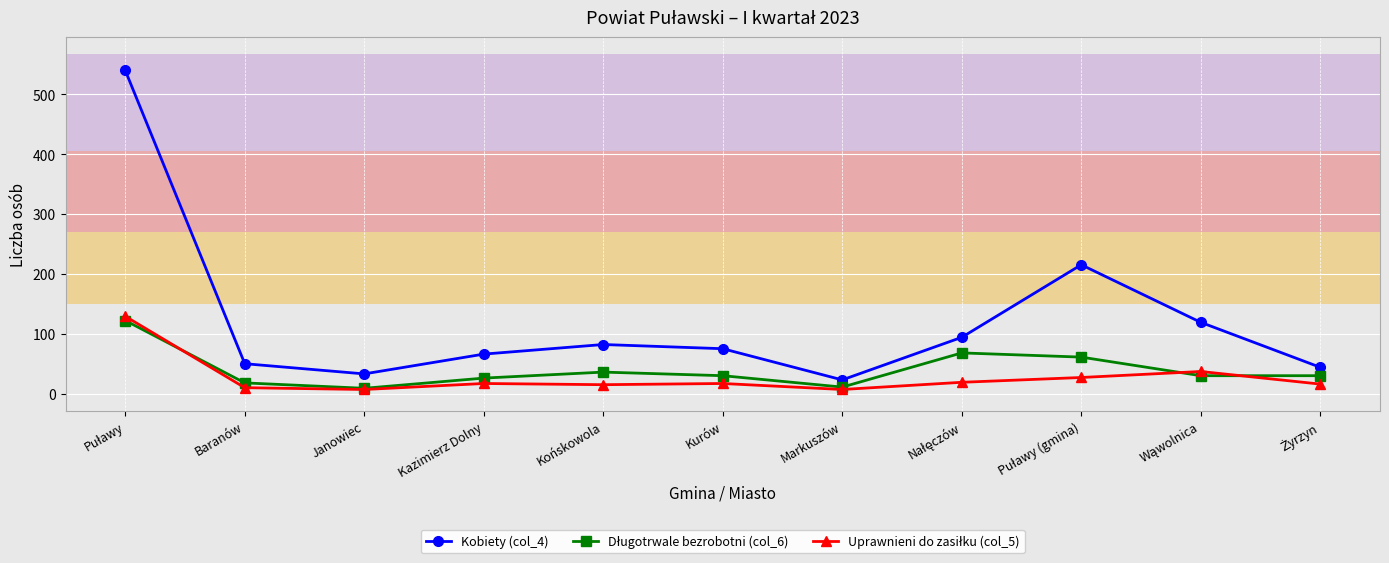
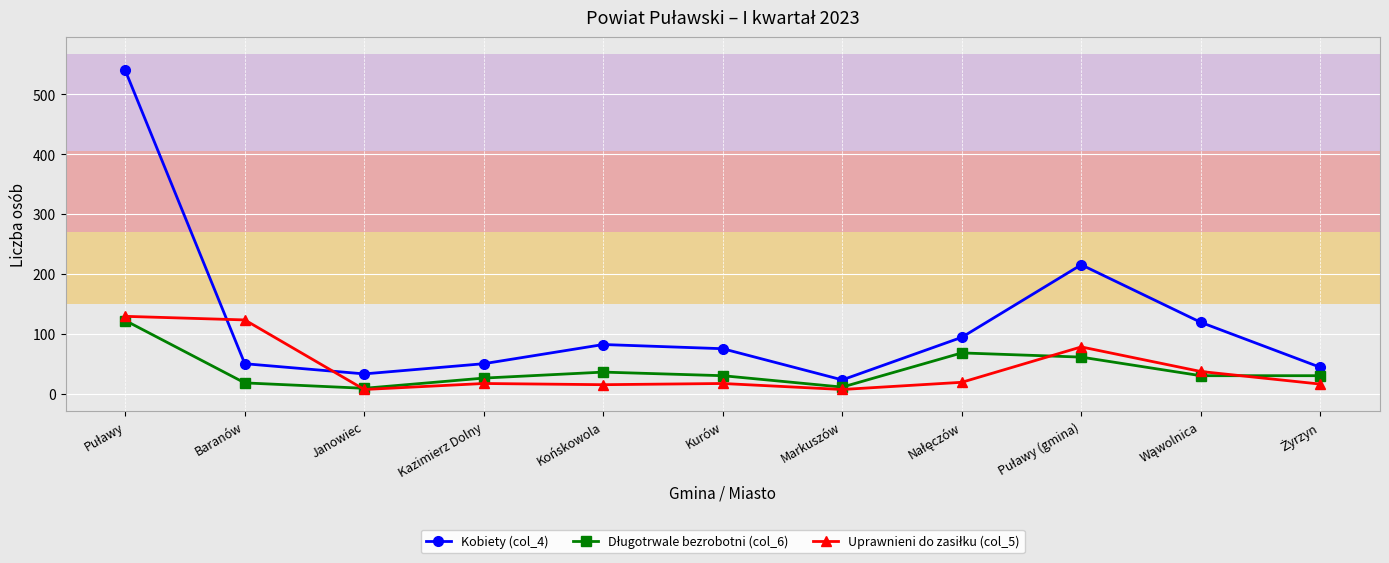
Uprawnieni do zasiłku (col_5), Baranów: 10 -> 120
Kobiety (col_4), Kazimierz Dolny: 70 -> 50
Uprawnieni do zasiłku (col_5), Puławy (gmina): 30 -> 80
